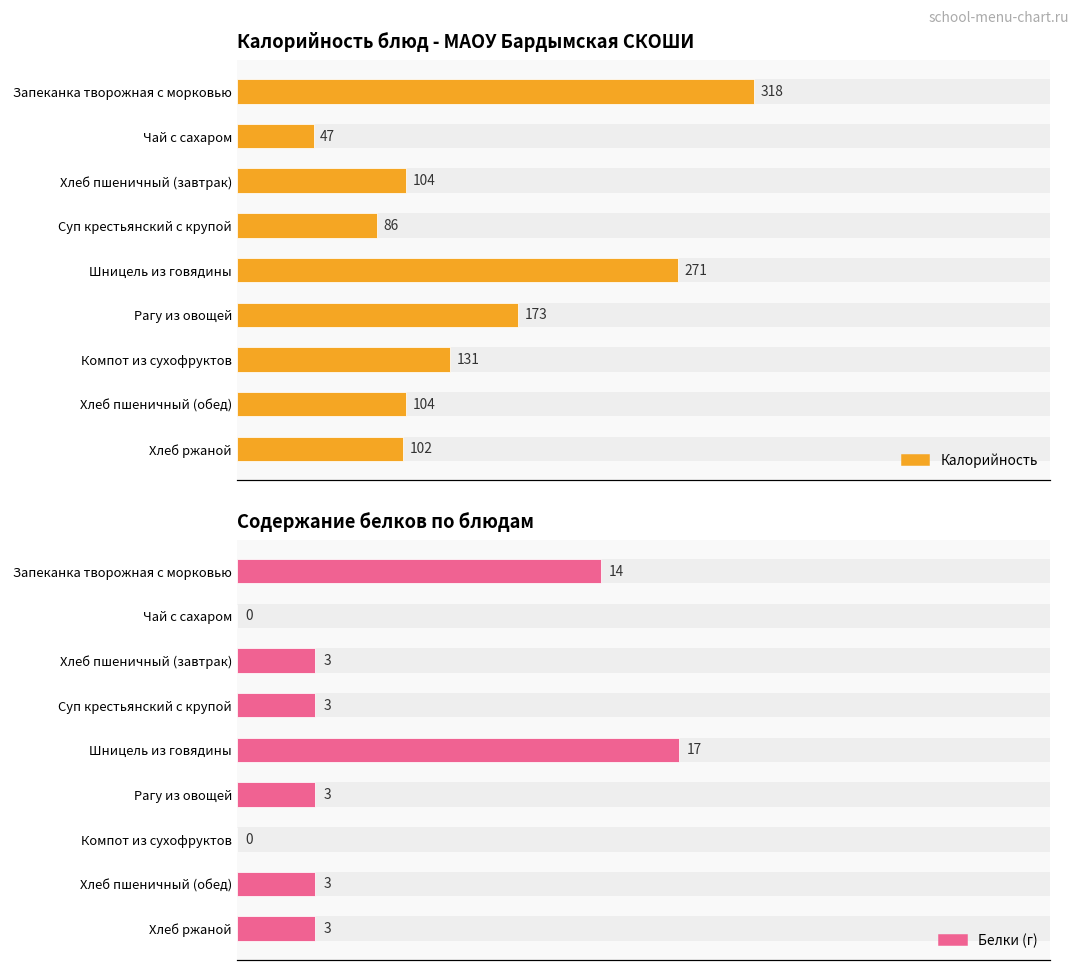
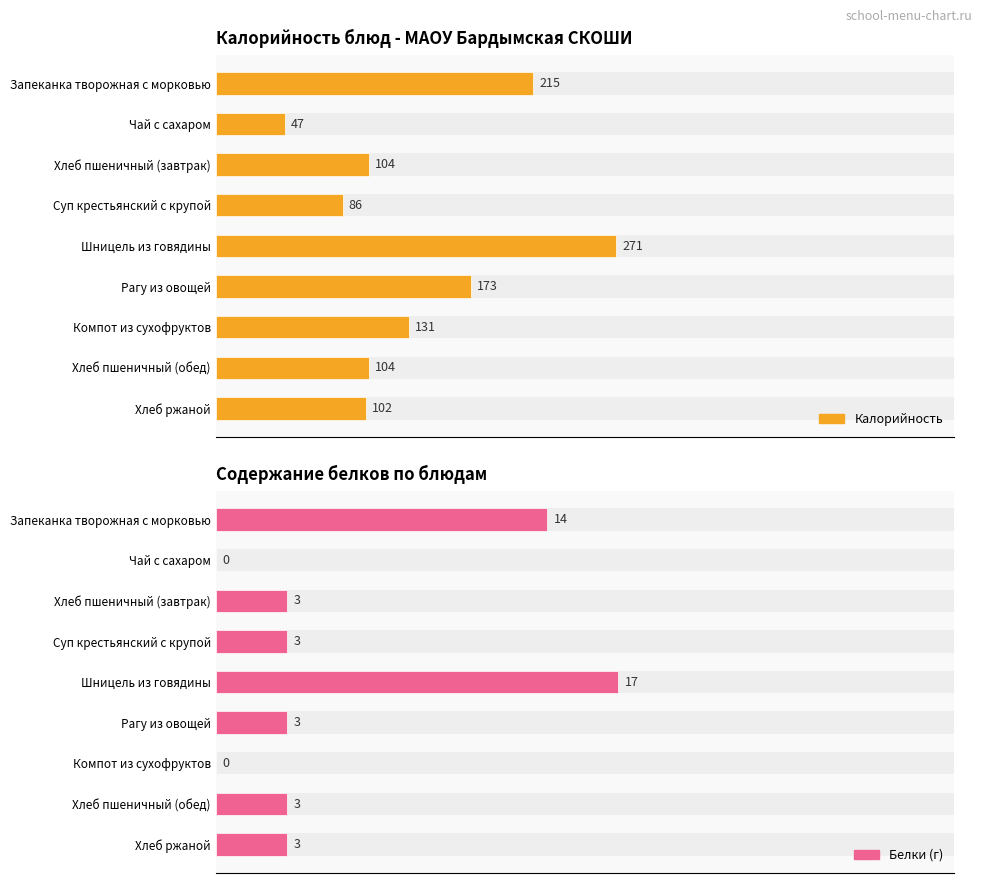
Калорийность блюд - МАОУ Бардымская СКОШИ, Калорийность, Запеканка творожная с морковью: 318 -> 215
